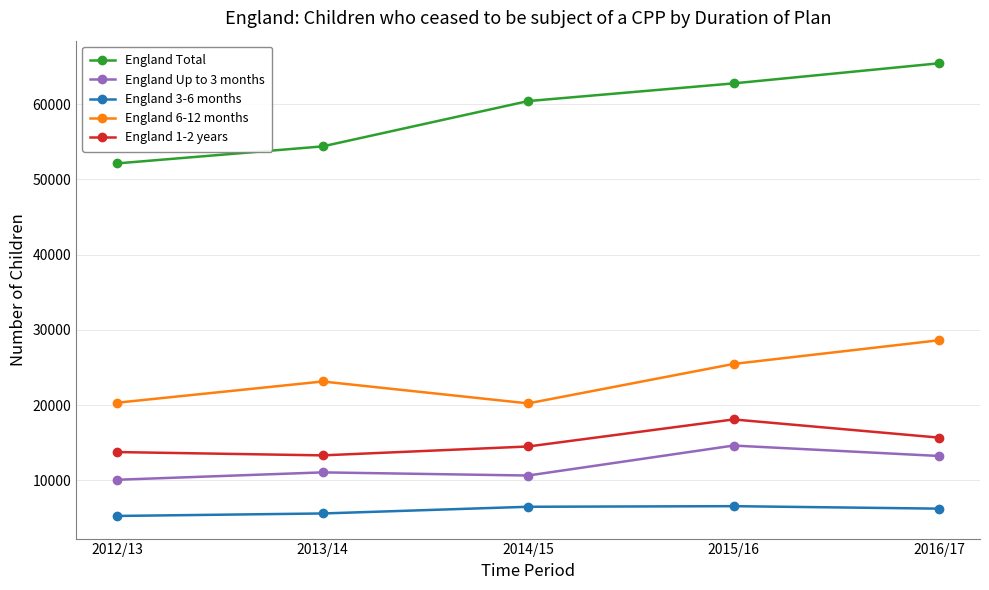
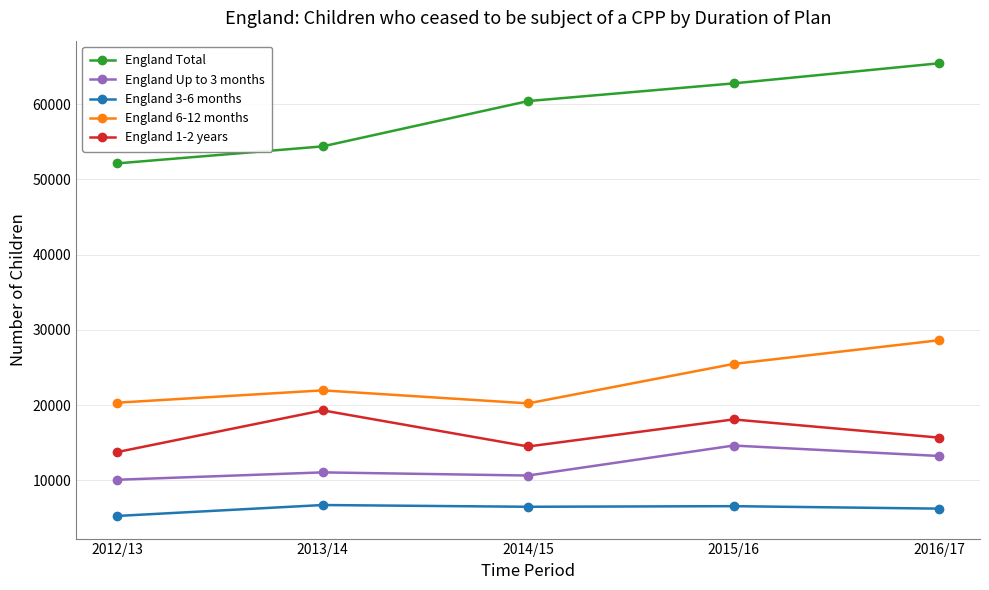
England 3-6 months, 2013/14: 6000 -> 7000
England 6-12 months, 2013/14: 23000 -> 22000
England 1-2 years, 2013/14: 13000 -> 19000
